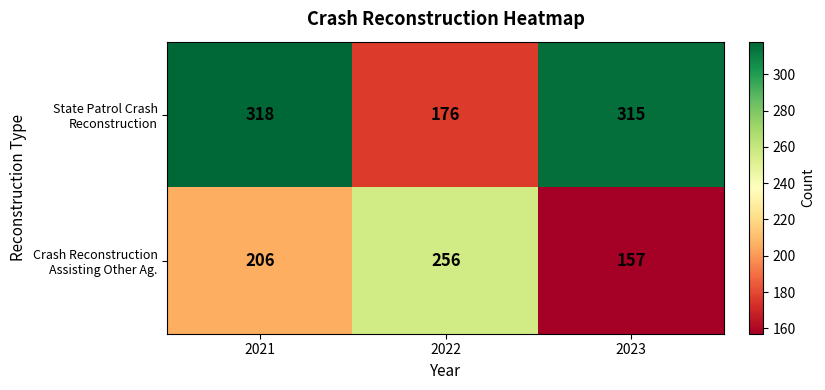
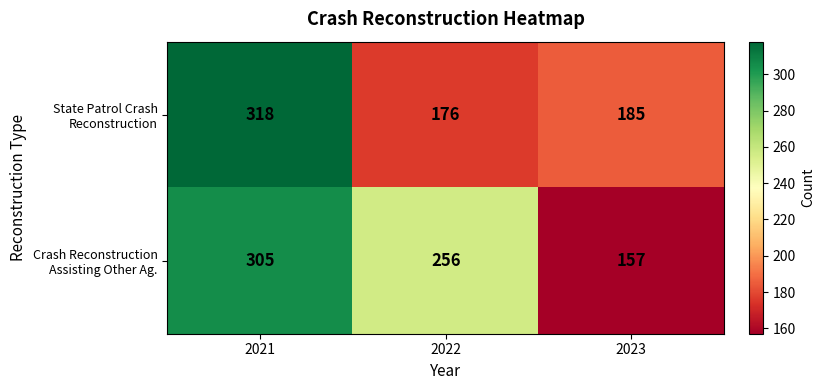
State Patrol Crash Reconstruction, 2023: 315 -> 185
Crash Reconstruction Assisting Other Ag., 2021: 206 -> 305
